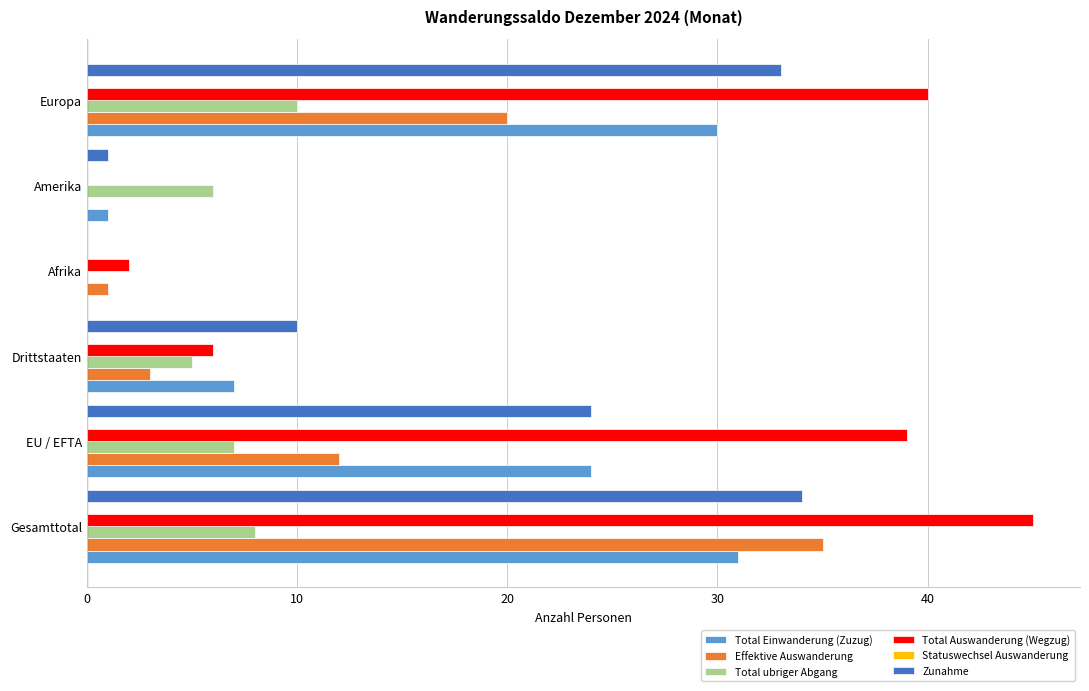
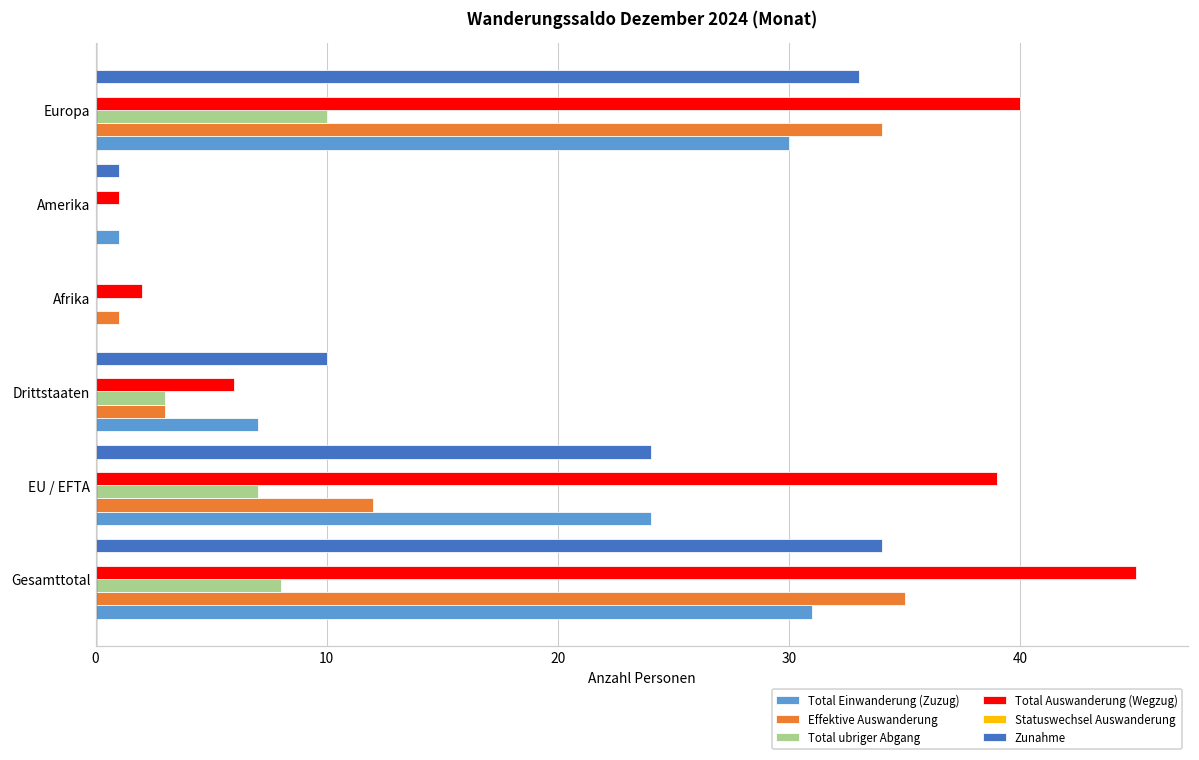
Effektive Auswanderung, Europa: 20 -> 34
Total Auswanderung (Wegzug), Amerika: 0 -> 1
Total ubriger Abgang, Amerika: 6 -> 0
Total ubriger Abgang, Drittstaaten: 5 -> 3
